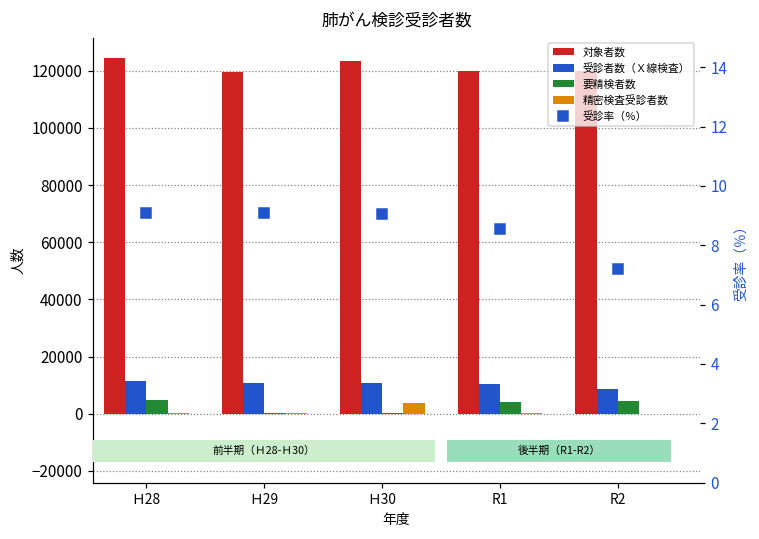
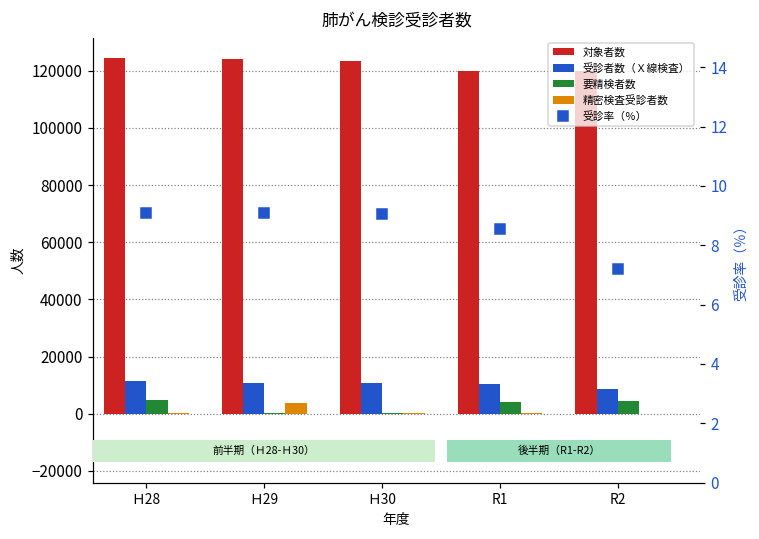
対象者数, Ｈ29: 120000 -> 124000
精密検査受診者数, Ｈ29: 0 -> 4000
精密検査受診者数, Ｈ30: 4000 -> 0
